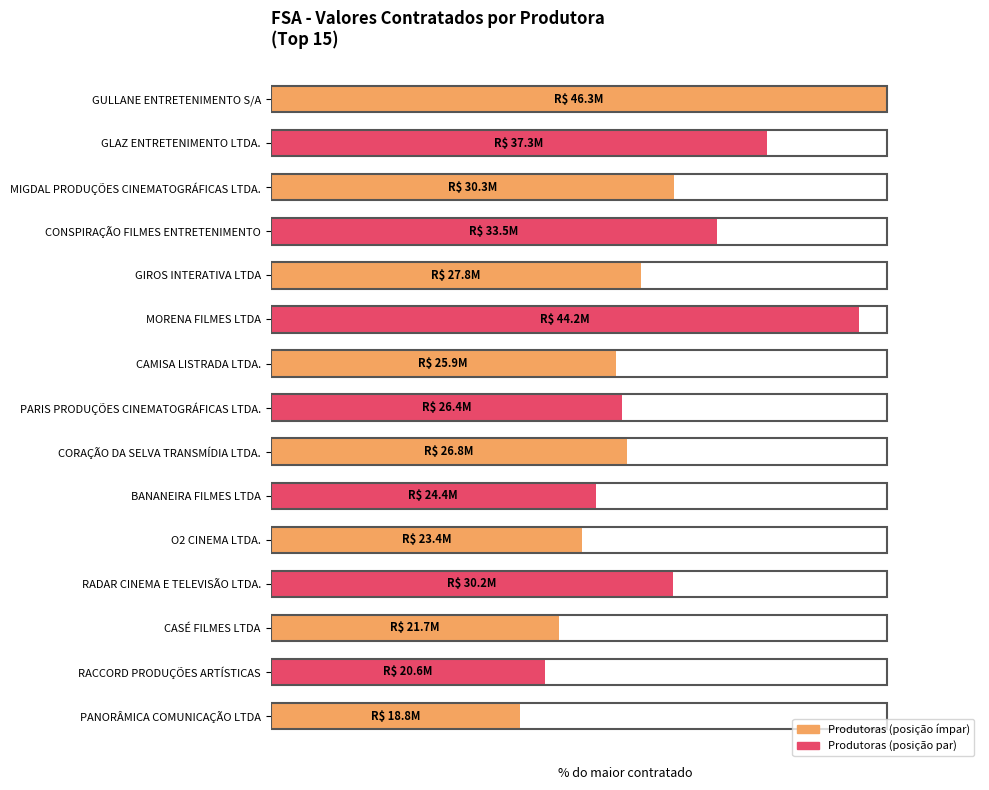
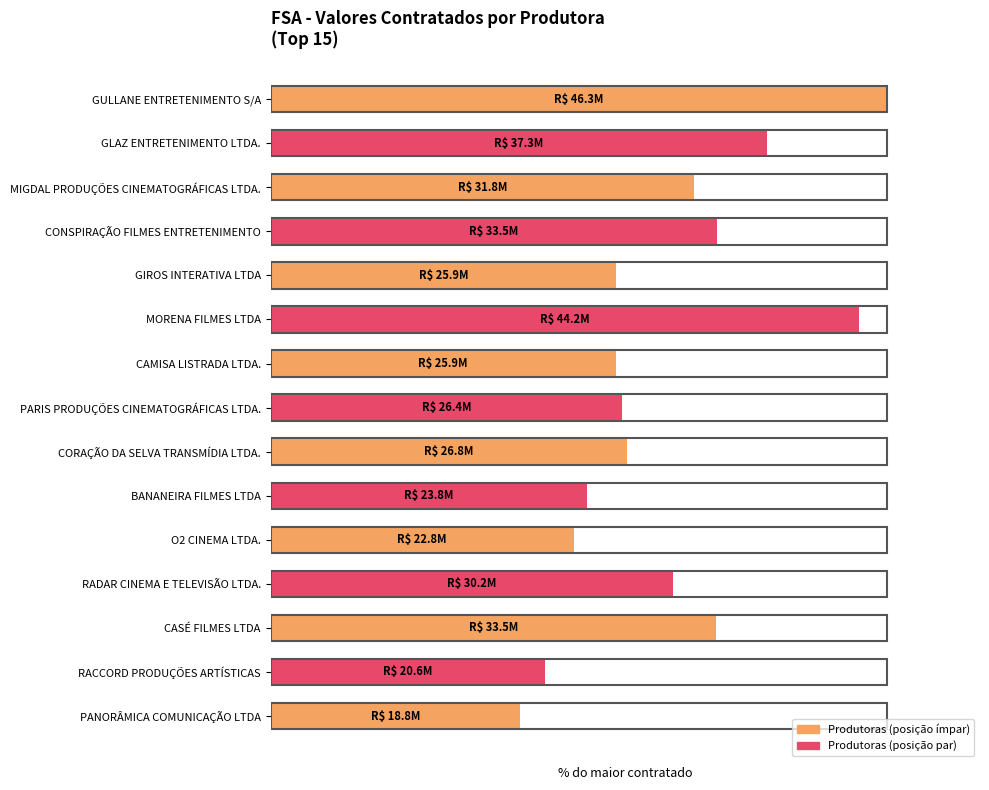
MIGDAL PRODUÇÕES CINEMATOGRÁFICAS LTDA.: 30.3M -> 31.8M
GIROS INTERATIVA LTDA: 27.8M -> 25.9M
BANANEIRA FILMES LTDA: 24.4M -> 23.8M
O2 CINEMA LTDA.: 23.4M -> 22.8M
CASÉ FILMES LTDA: 21.7M -> 33.5M
